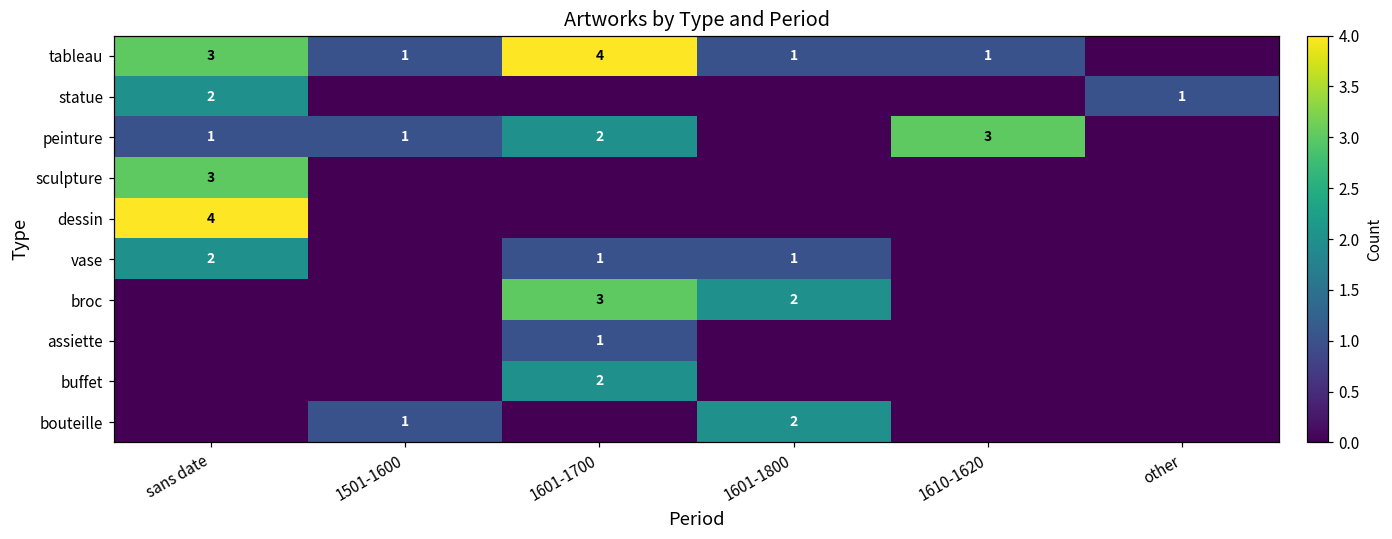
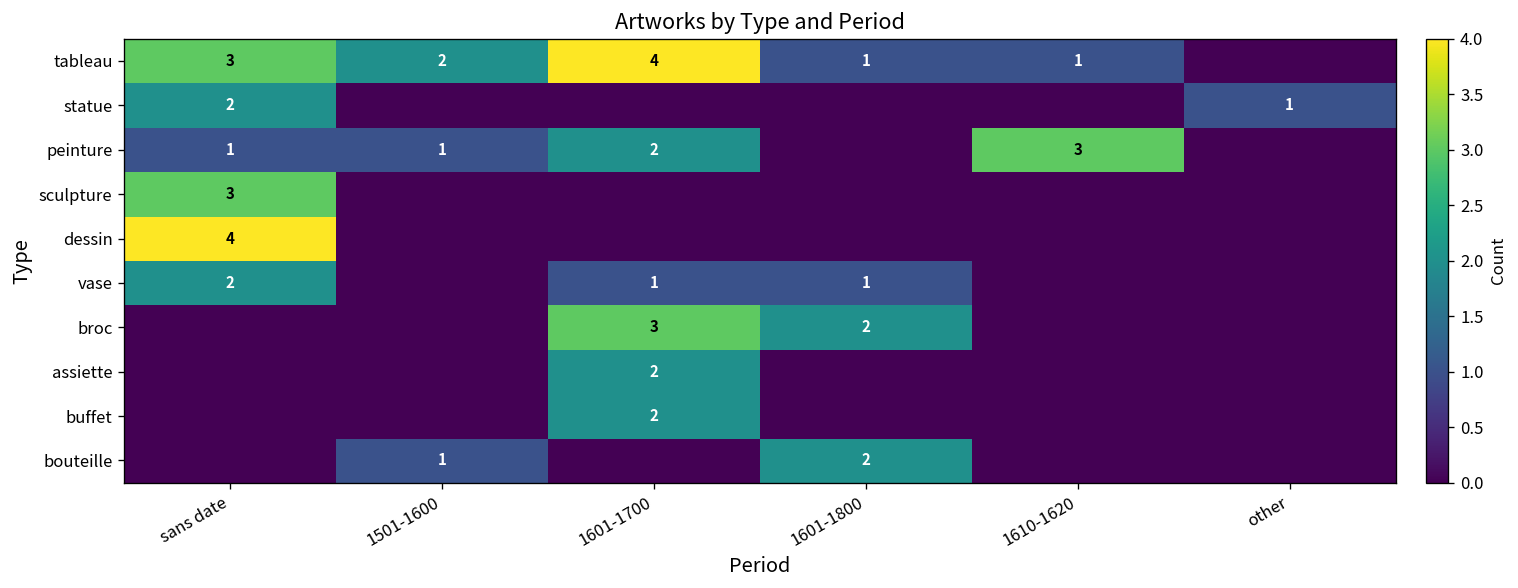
tableau, 1501-1600: 1 -> 2
assiette, 1601-1700: 1 -> 2
